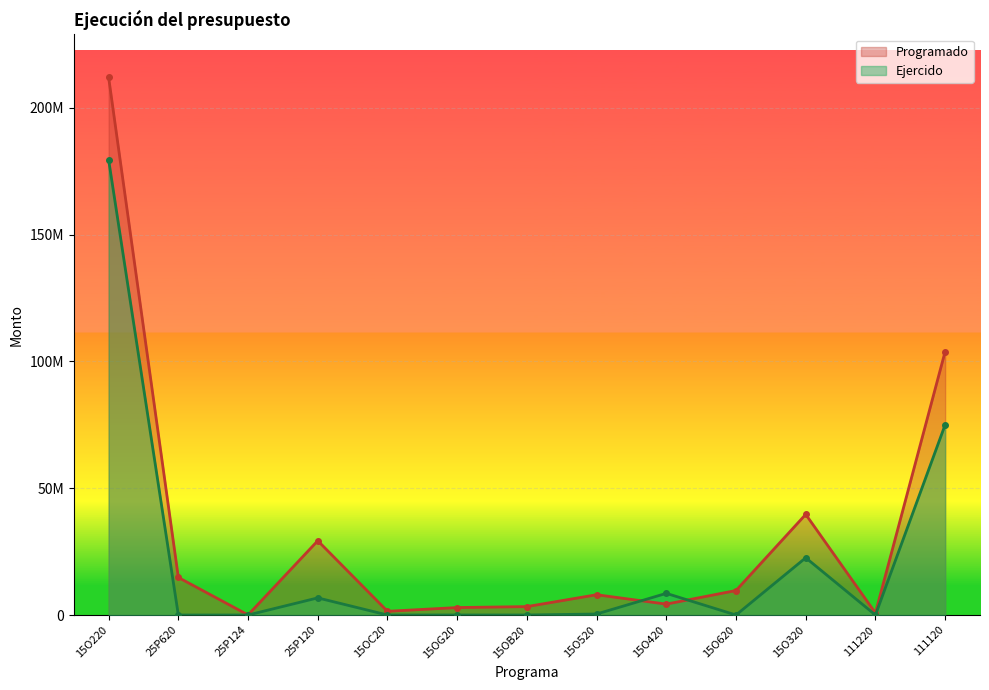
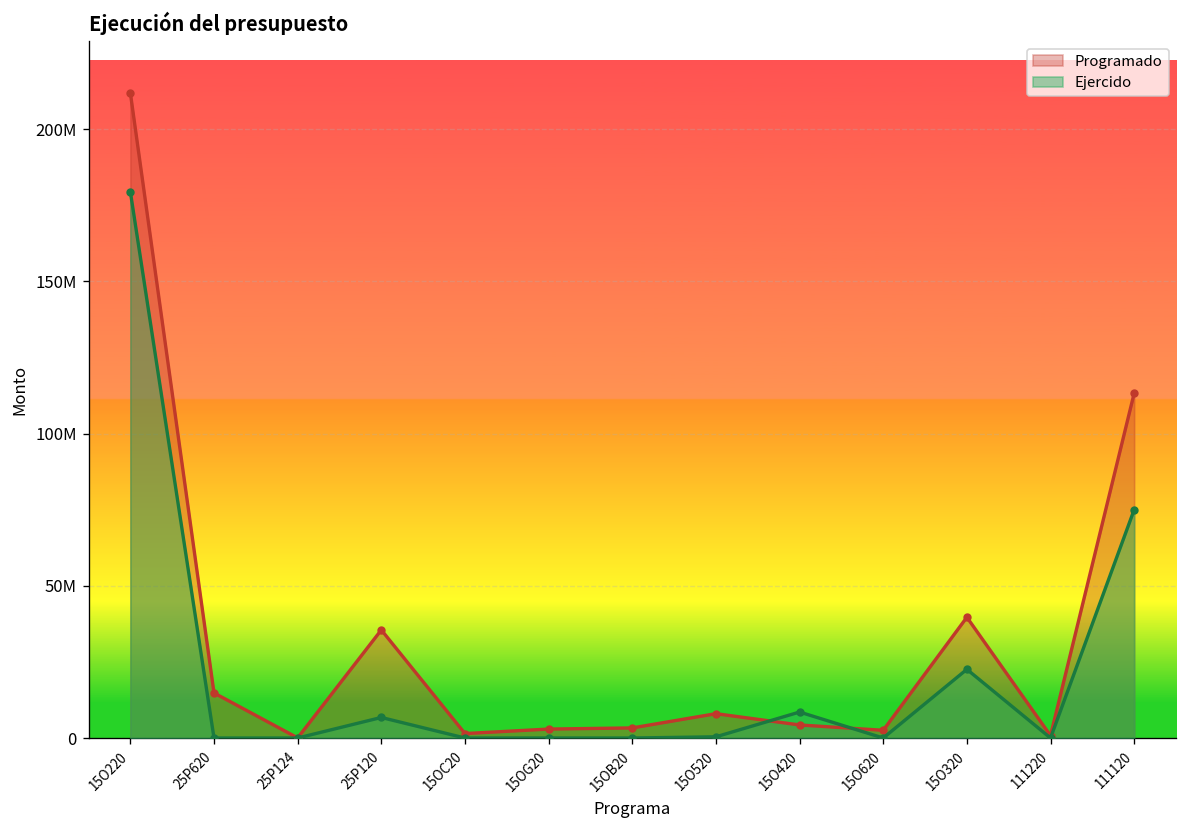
Programado, 25P120: 29000000 -> 36000000
Programado, 15O620: 10000000 -> 3000000
Programado, 111120: 104000000 -> 113000000
